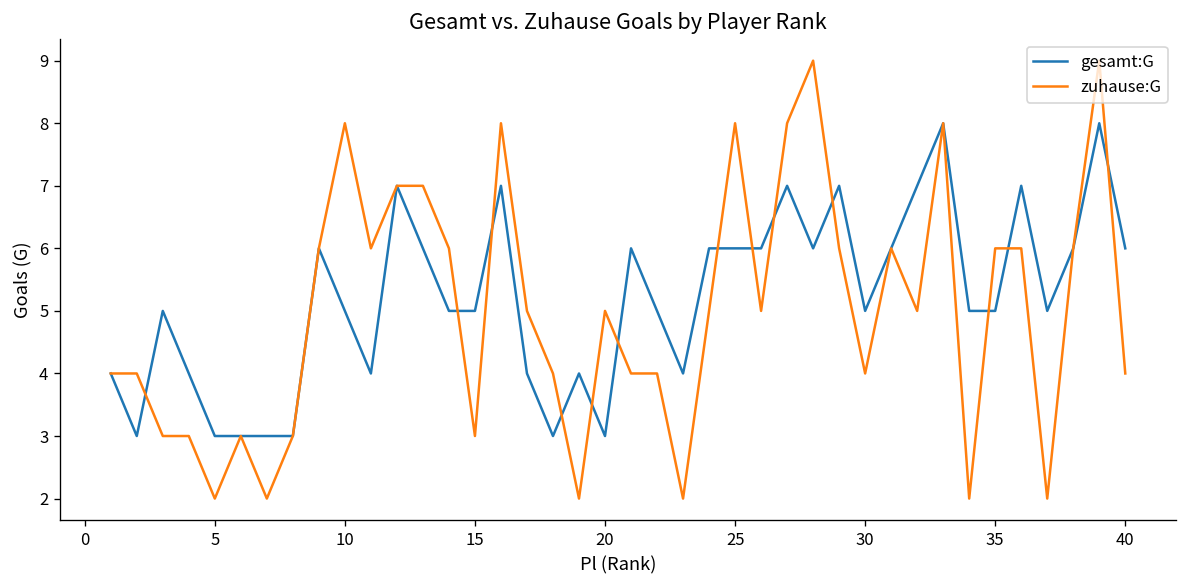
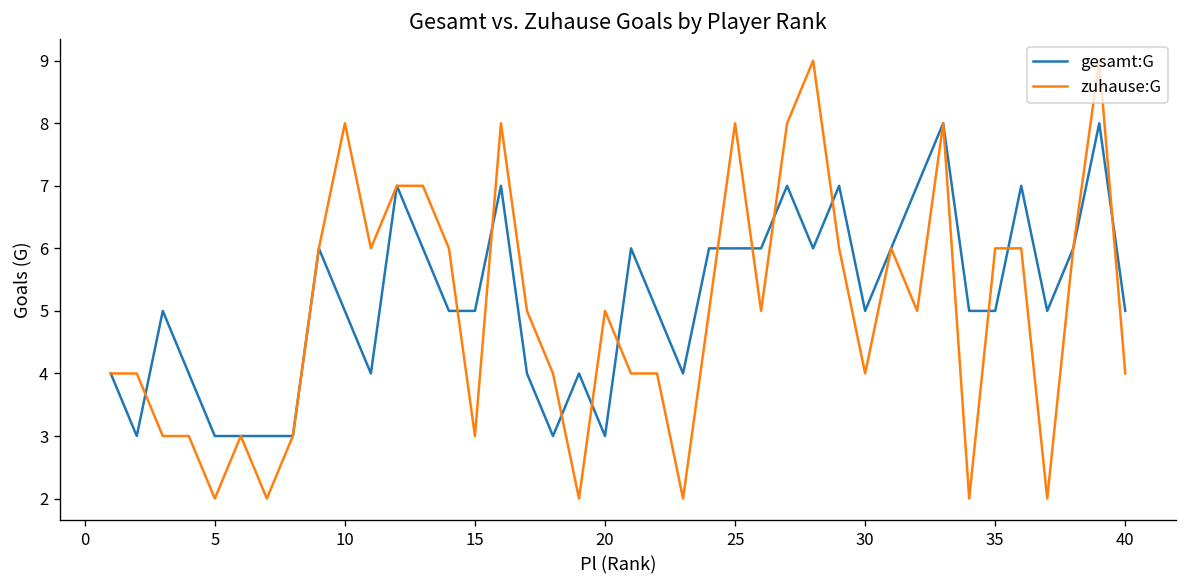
gesamt:G, 40: 6 -> 5
